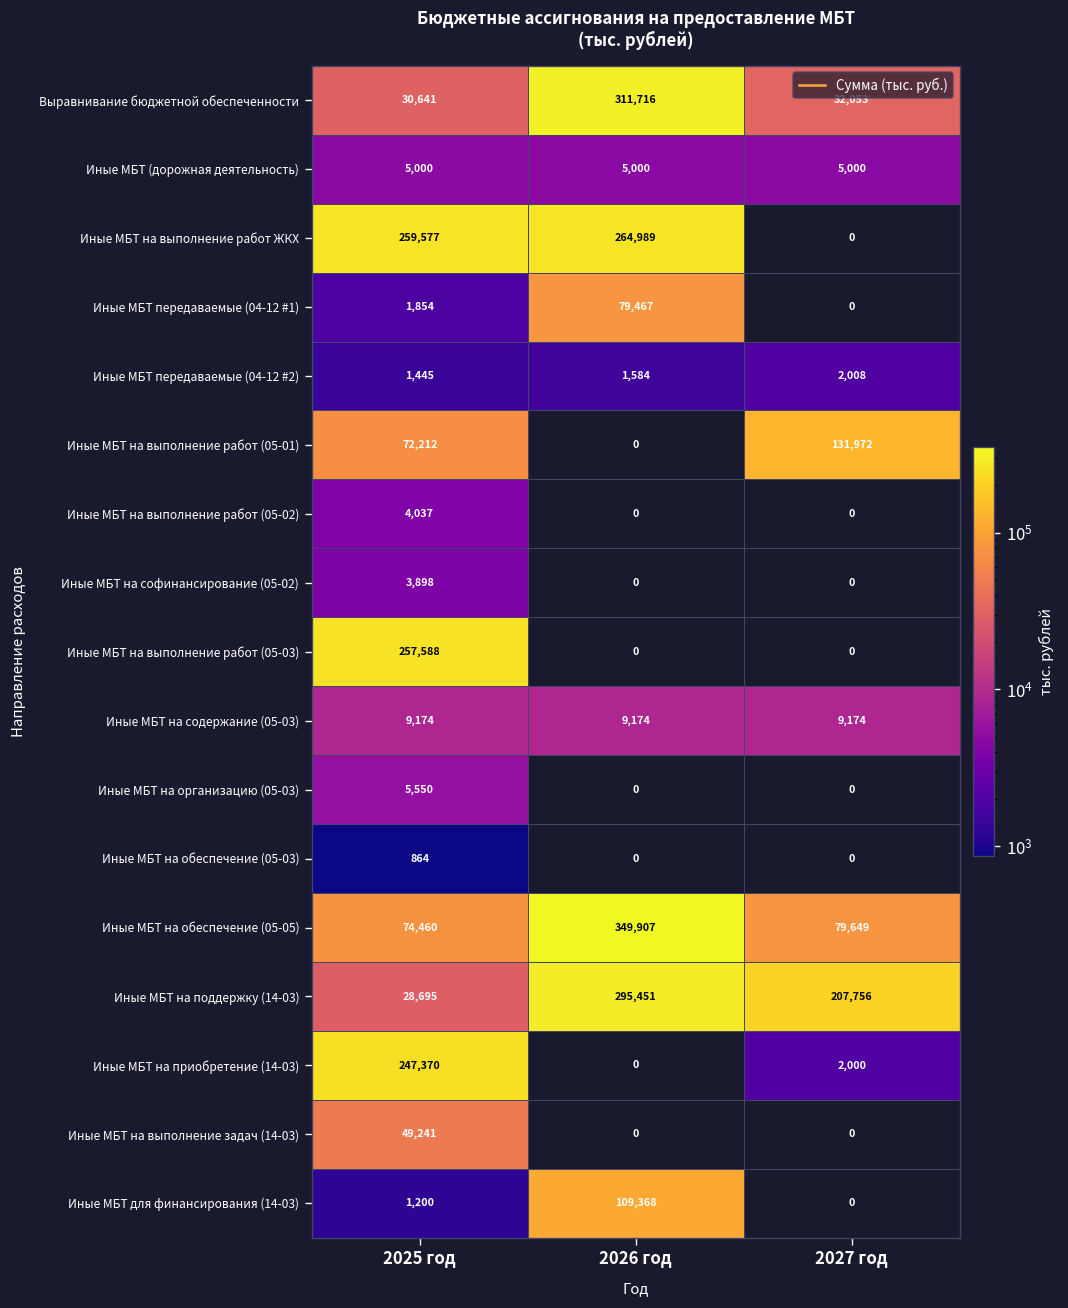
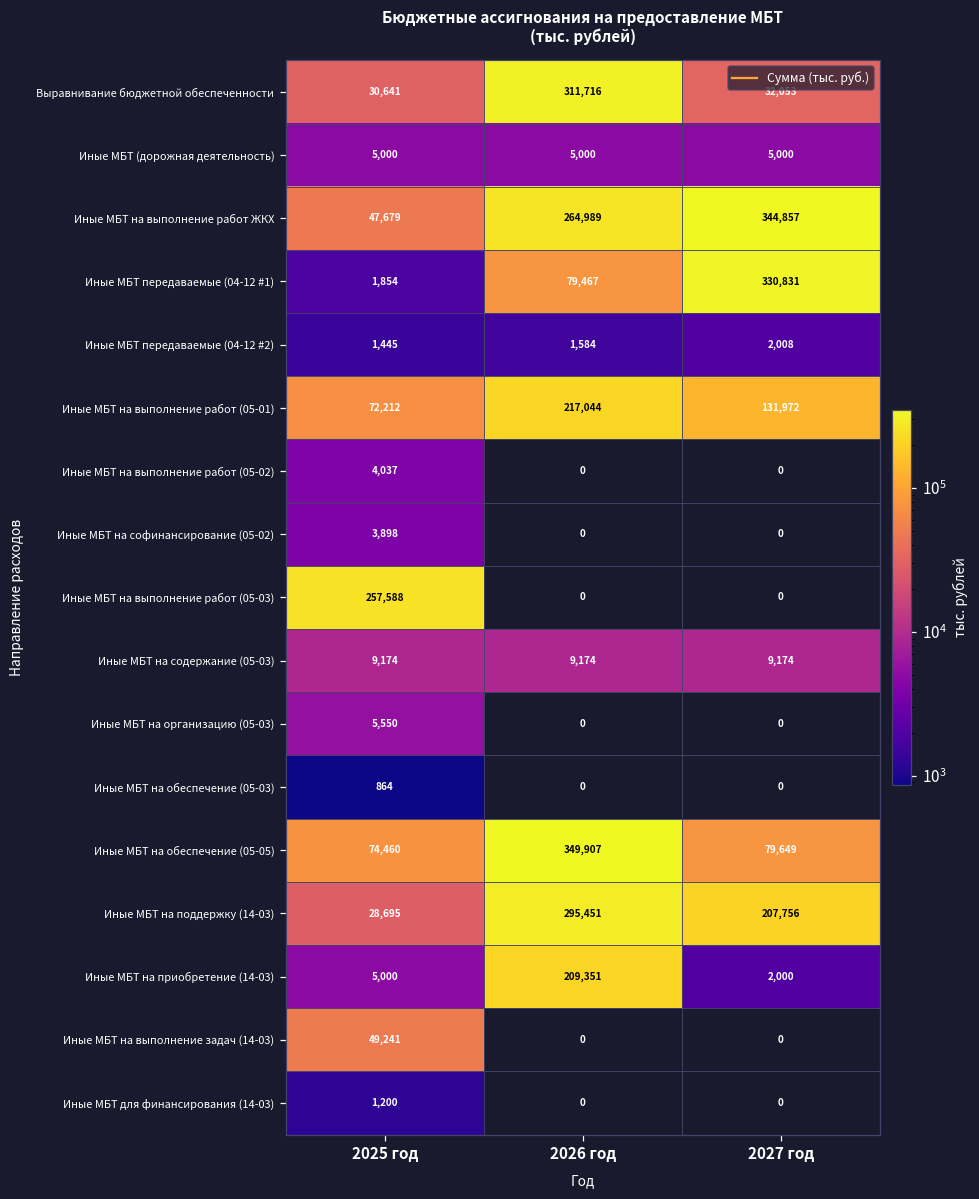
Иные МБТ на выполнение работ ЖКХ, 2025 год: 259,577 -> 47,679
Иные МБТ на выполнение работ ЖКХ, 2027 год: 0 -> 344,857
Иные МБТ передаваемые (04-12 #1), 2027 год: 0 -> 330,831
Иные МБТ на выполнение работ (05-01), 2026 год: 0 -> 217,044
Иные МБТ на приобретение (14-03), 2025 год: 247,370 -> 5,000
Иные МБТ на приобретение (14-03), 2026 год: 0 -> 209,351
Иные МБТ для финансирования (14-03), 2026 год: 109,368 -> 0
